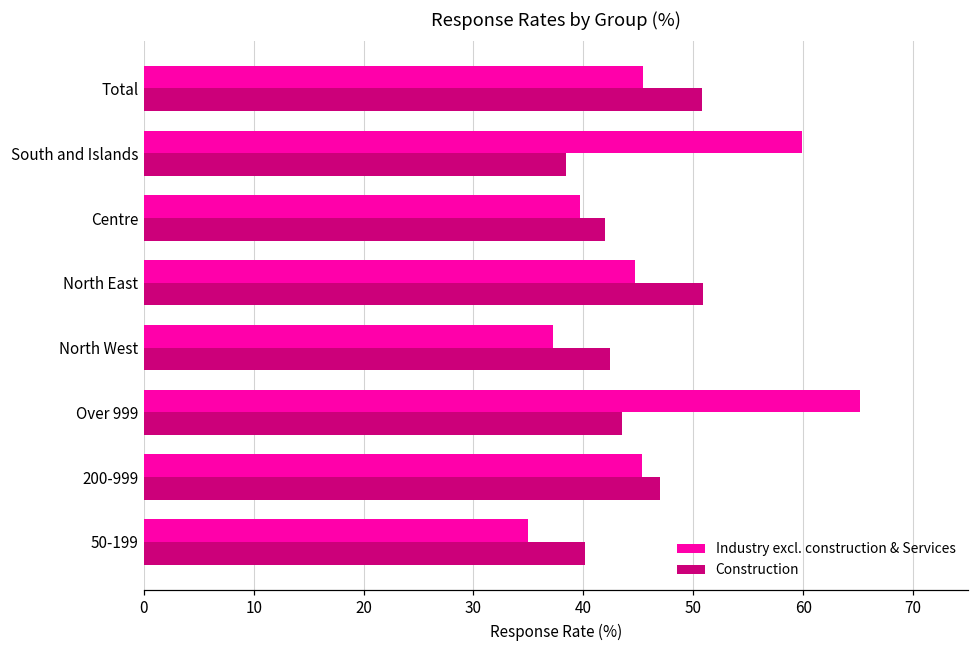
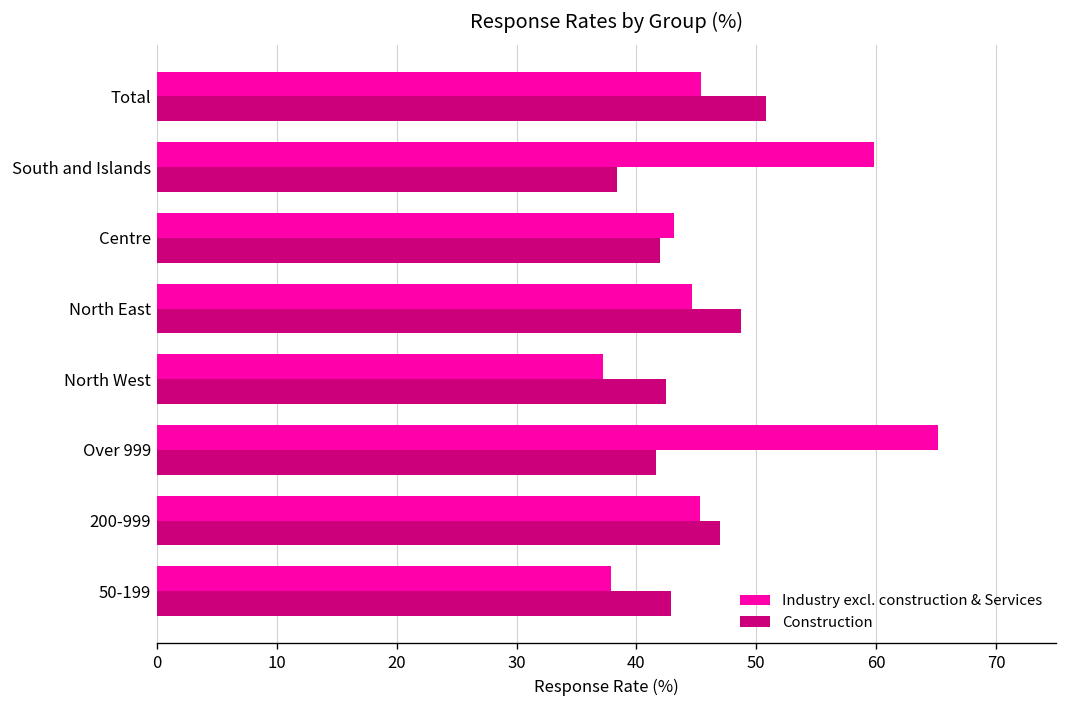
Industry excl. construction & Services, Centre: 40 -> 43
Construction, North East: 51 -> 49
Construction, Over 999: 44 -> 42
Industry excl. construction & Services, 50-199: 35 -> 38
Construction, 50-199: 40 -> 43
